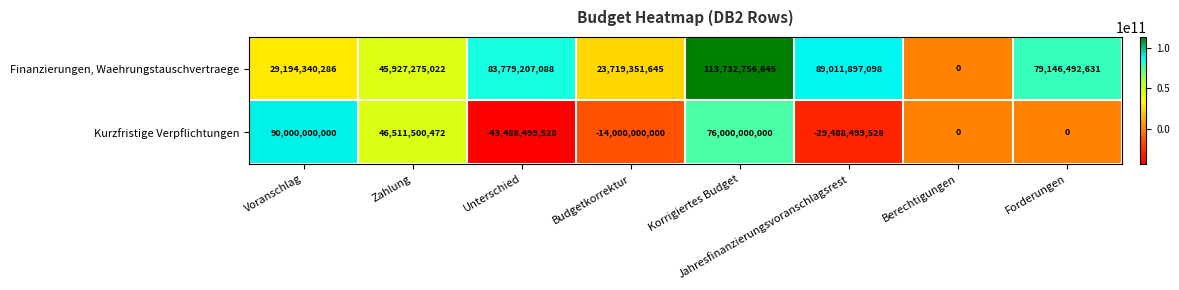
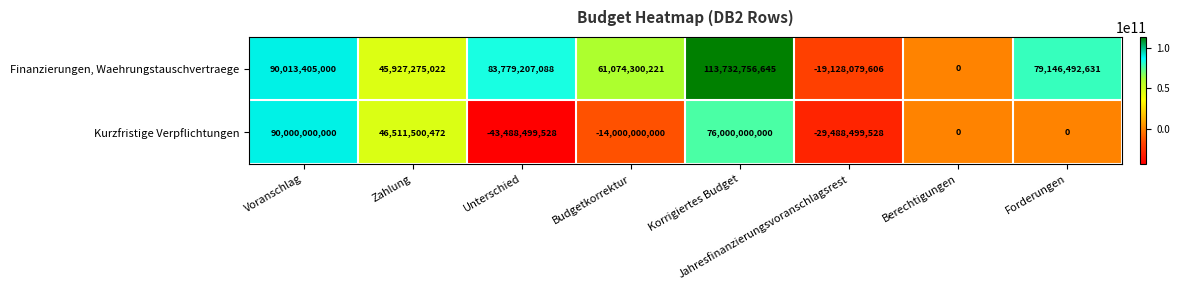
Finanzierungen, Waehrungstauschvertraege, Voranschlag: 29,194,340,286 -> 90,013,405,000
Finanzierungen, Waehrungstauschvertraege, Budgetkorrektur: 23,719,351,645 -> 61,074,300,221
Finanzierungen, Waehrungstauschvertraege, Jahresfinanzierungsvoranschlagsrest: 89,011,897,098 -> -19,128,079,606
